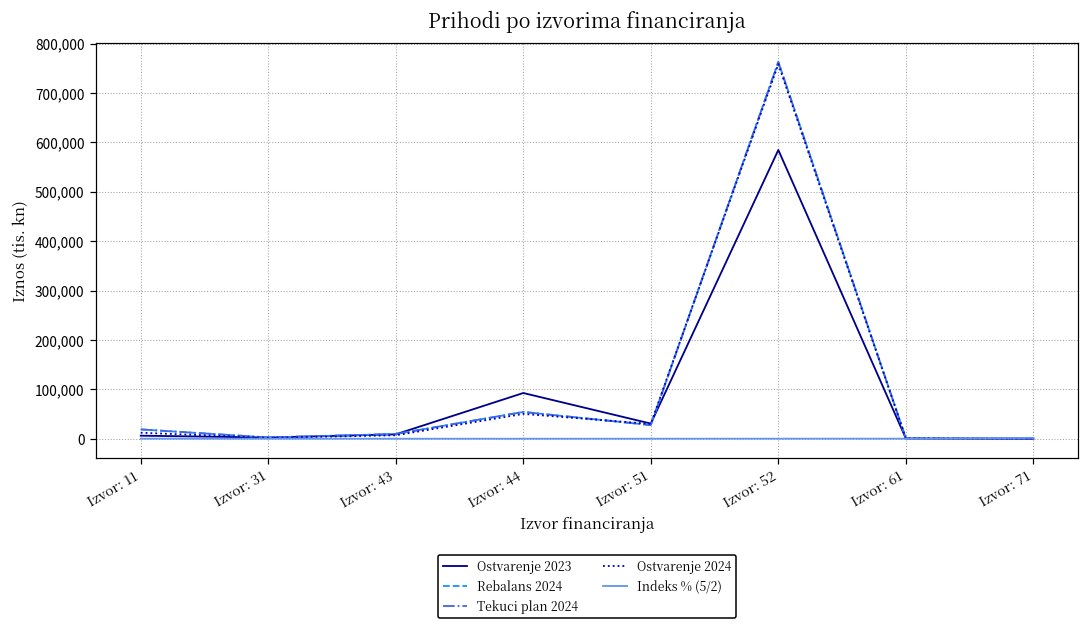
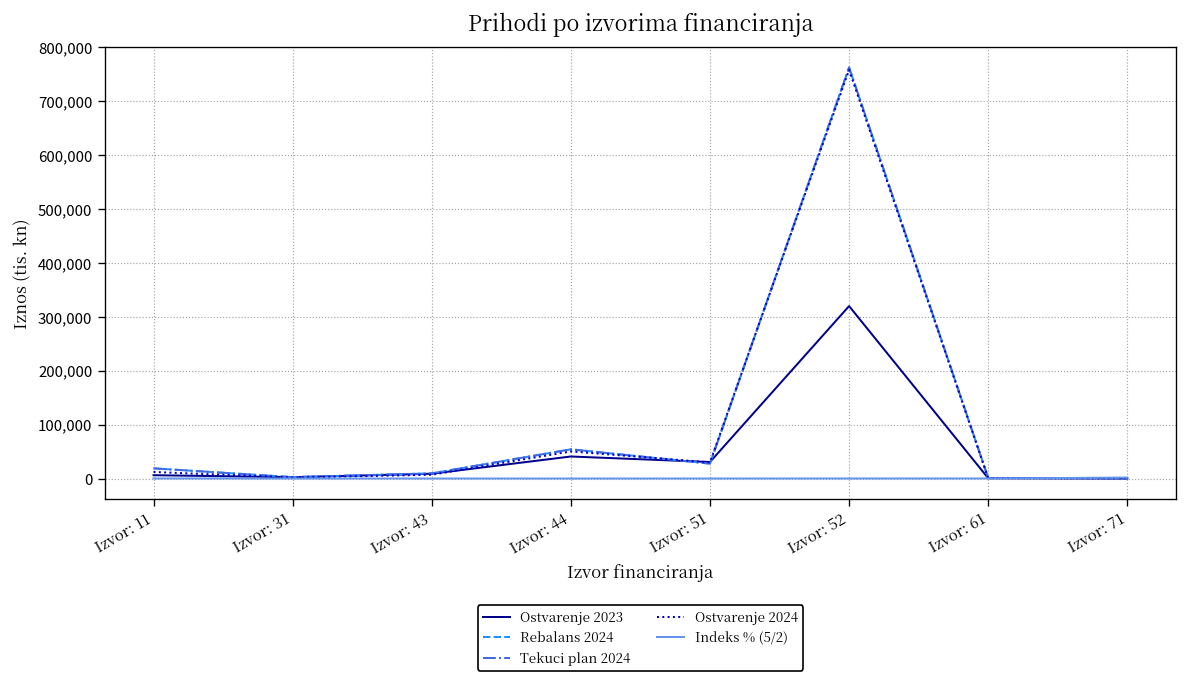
Ostvarenje 2023, Izvor: 44: 90,000 -> 40,000
Ostvarenje 2023, Izvor: 52: 580,000 -> 320,000
